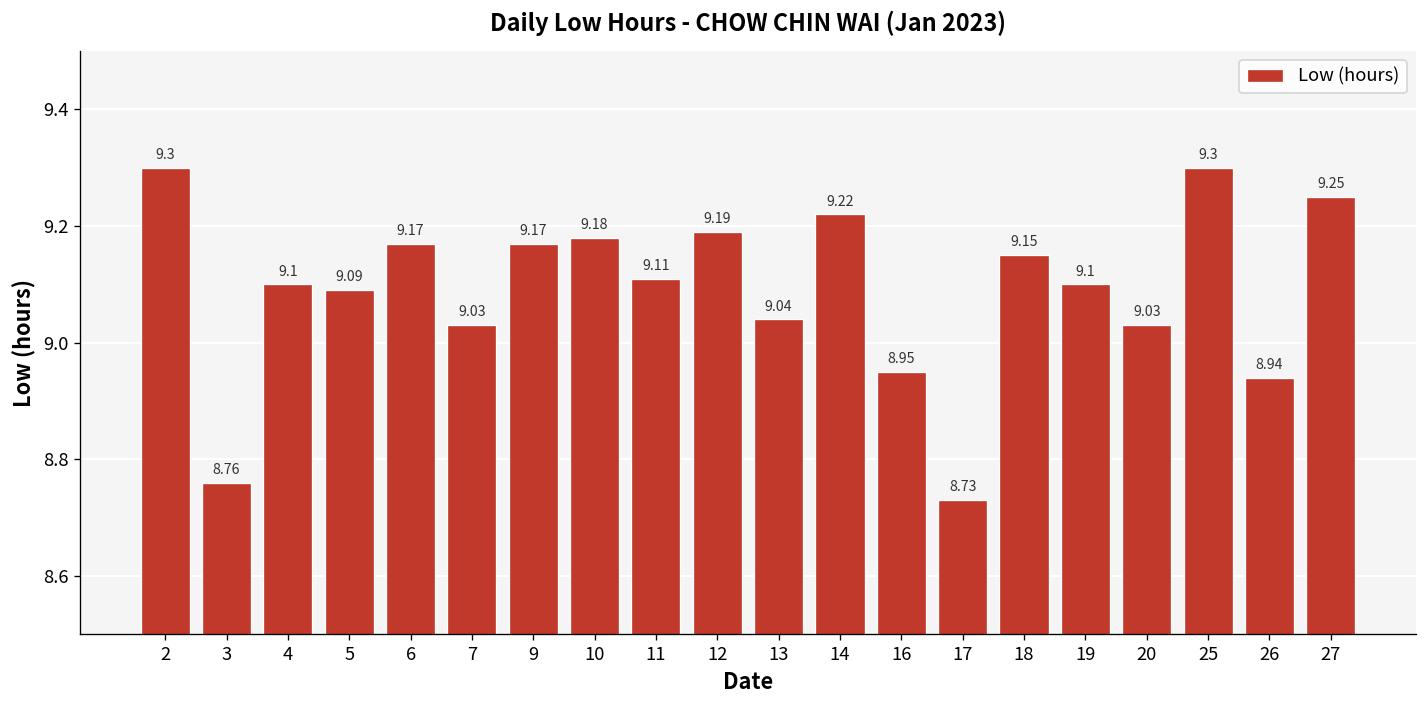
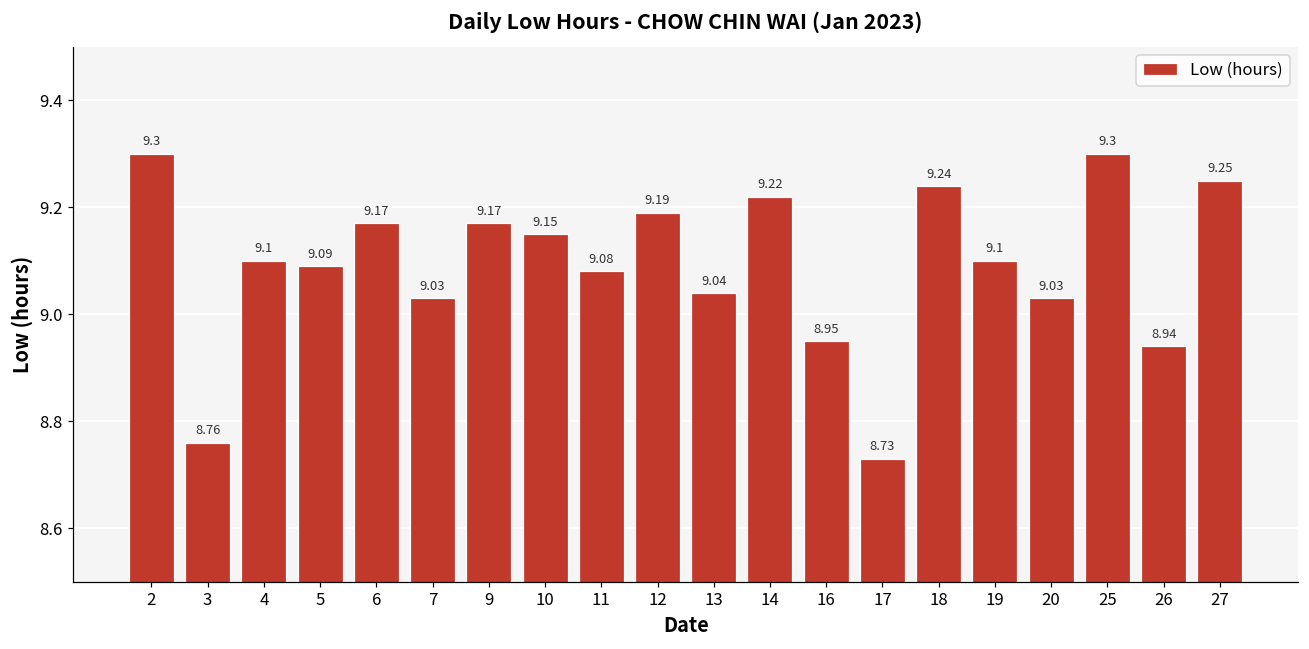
10: 9.18 -> 9.15
11: 9.11 -> 9.08
18: 9.15 -> 9.24
